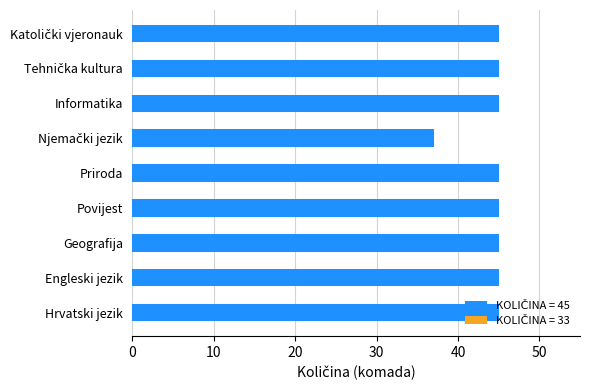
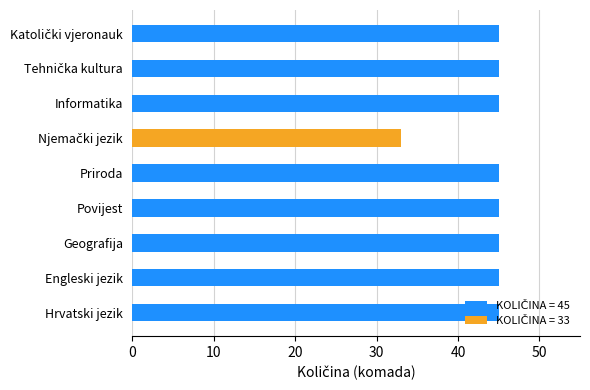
Njemački jezik: 37 -> 33
